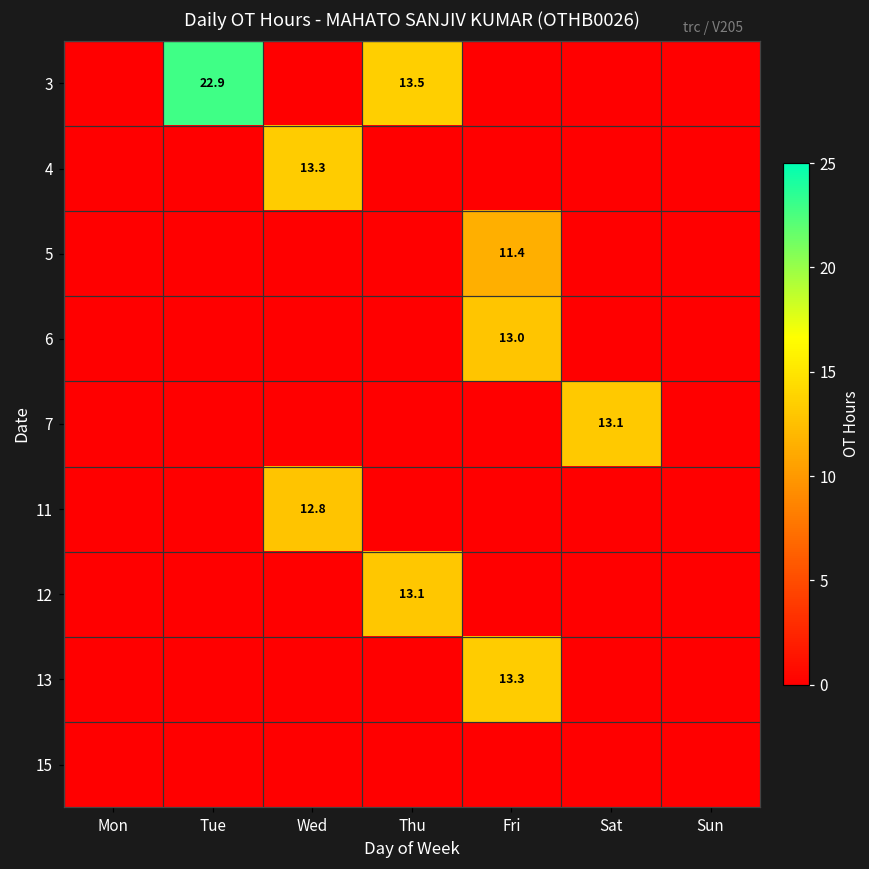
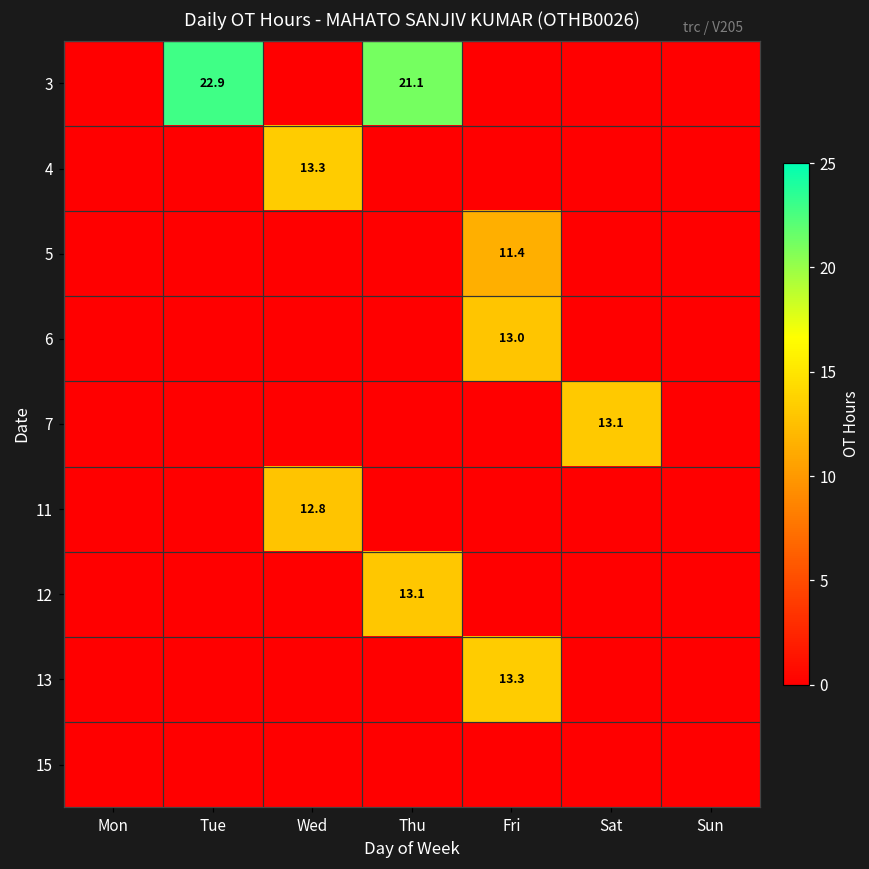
3, Thu: 13.5 -> 21.1
